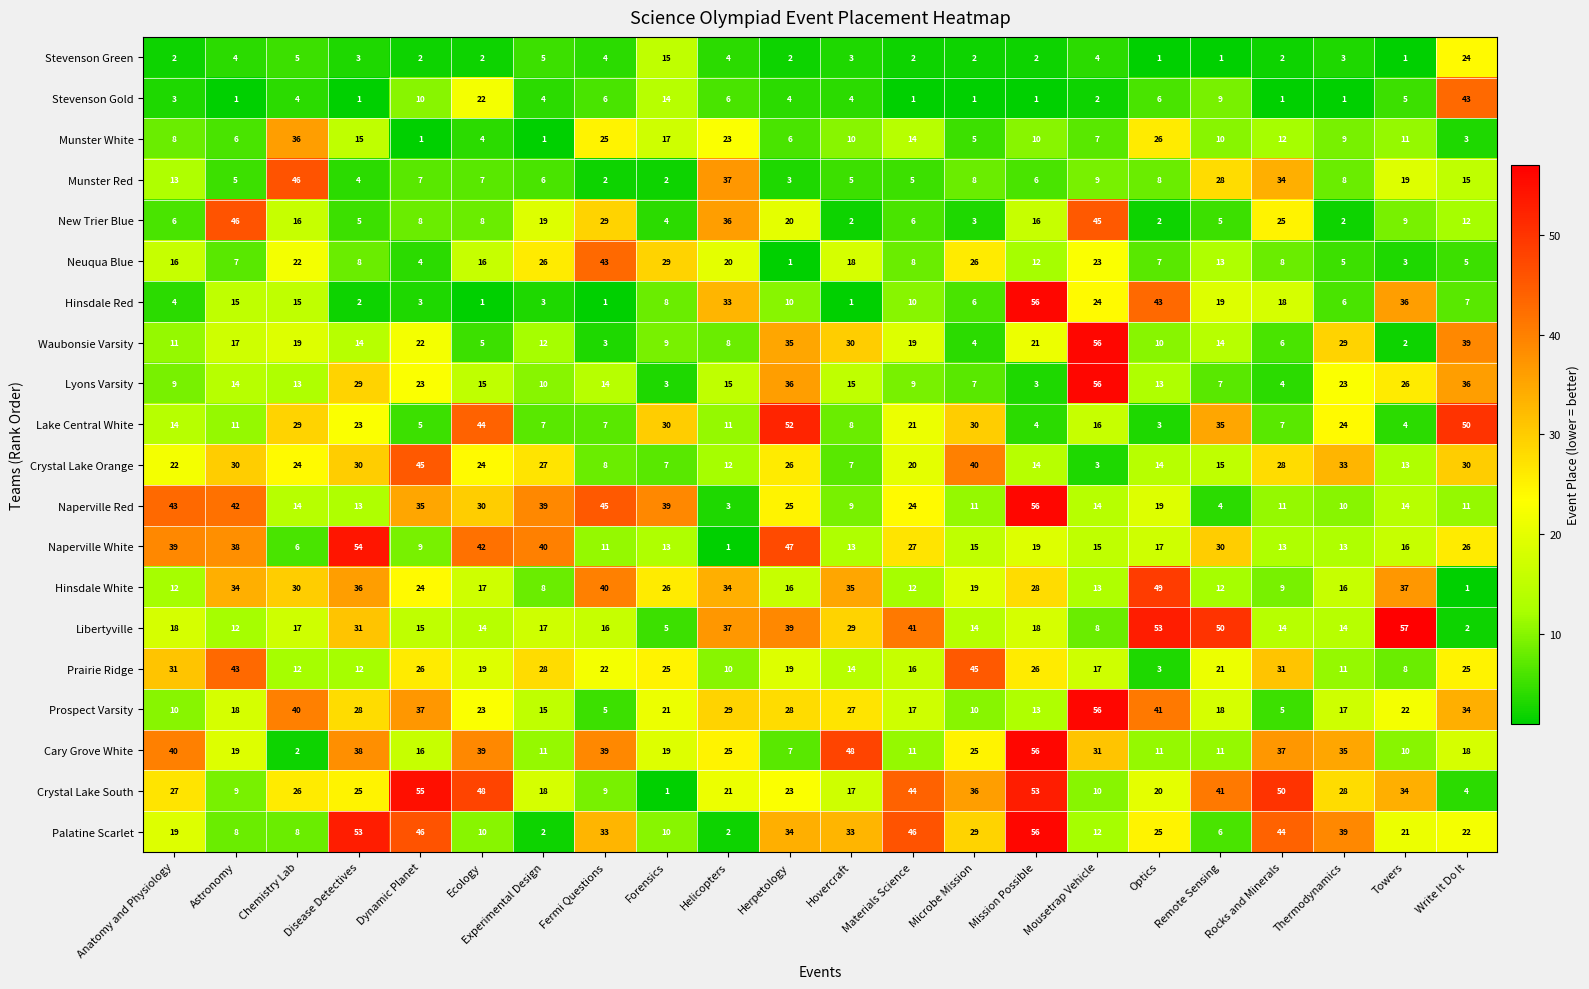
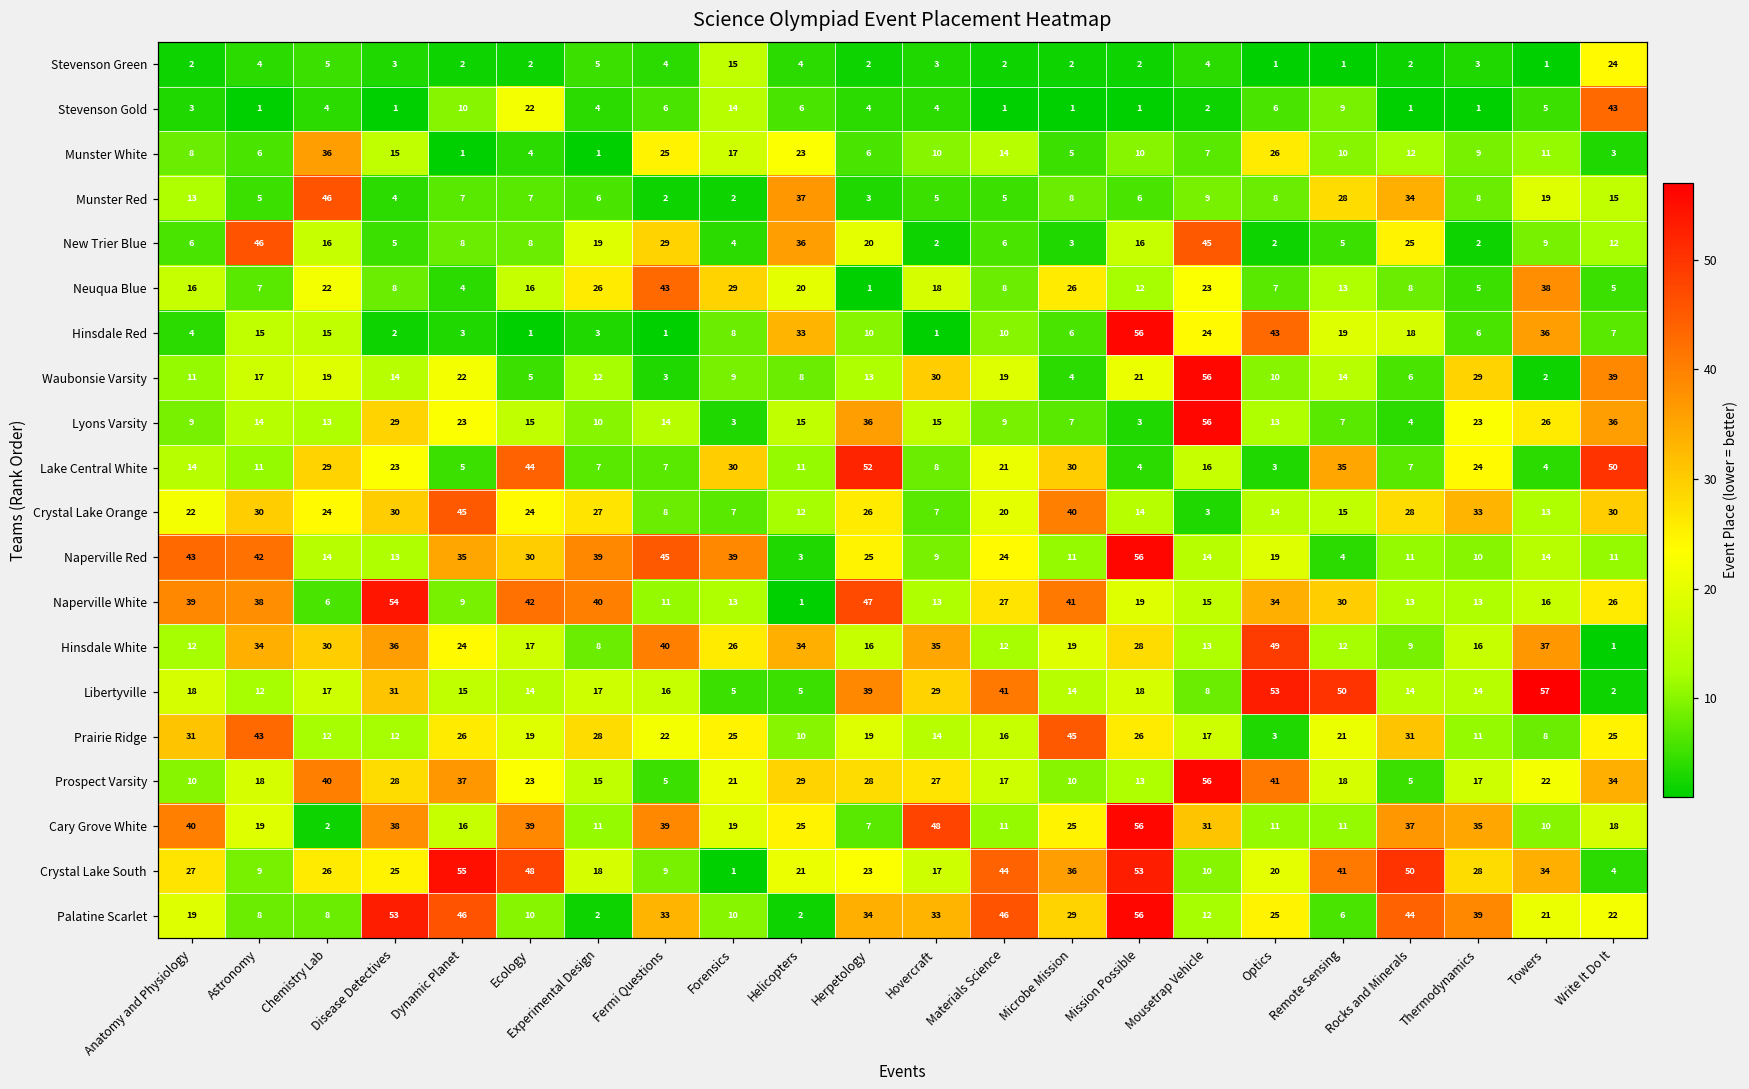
Neuqua Blue, Towers: 3 -> 38
Waubonsie Varsity, Herpetology: 35 -> 13
Naperville White, Microbe Mission: 15 -> 41
Naperville White, Optics: 17 -> 34
Libertyville, Helicopters: 37 -> 5
